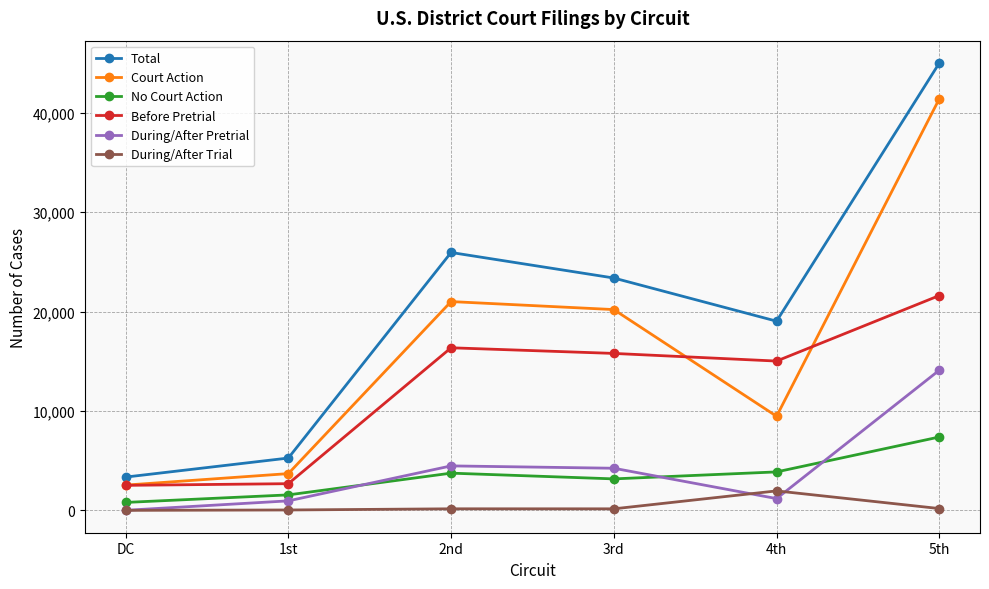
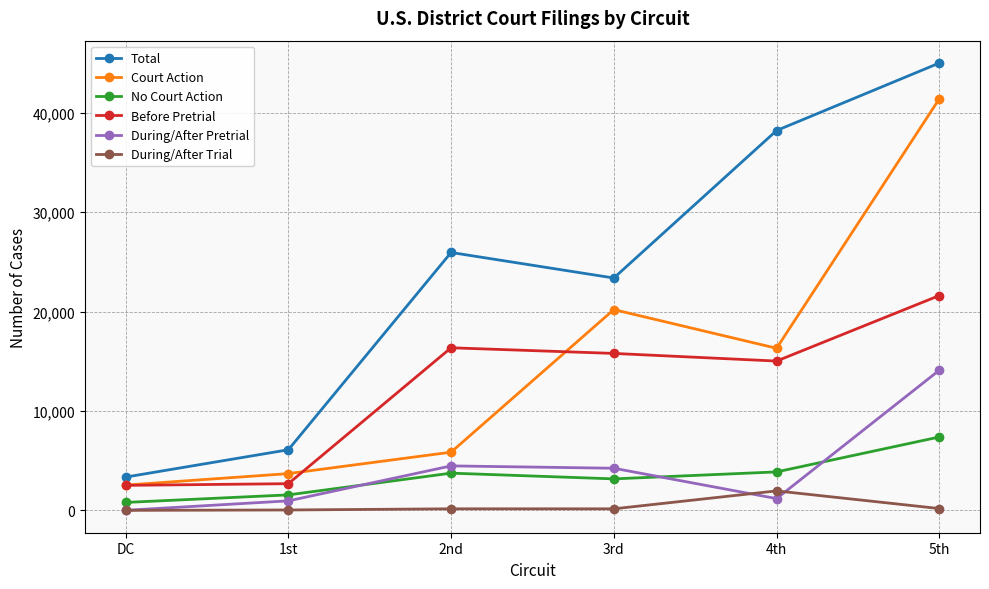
Total, 1st: 5,000 -> 6,000
Court Action, 2nd: 21,000 -> 6,000
Total, 4th: 19,000 -> 38,000
Court Action, 4th: 9,000 -> 16,000
